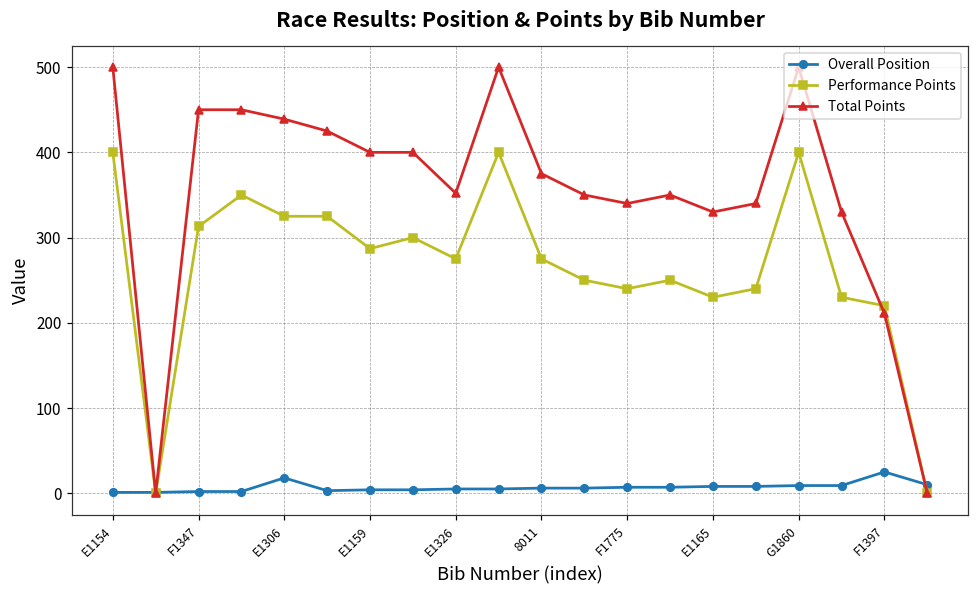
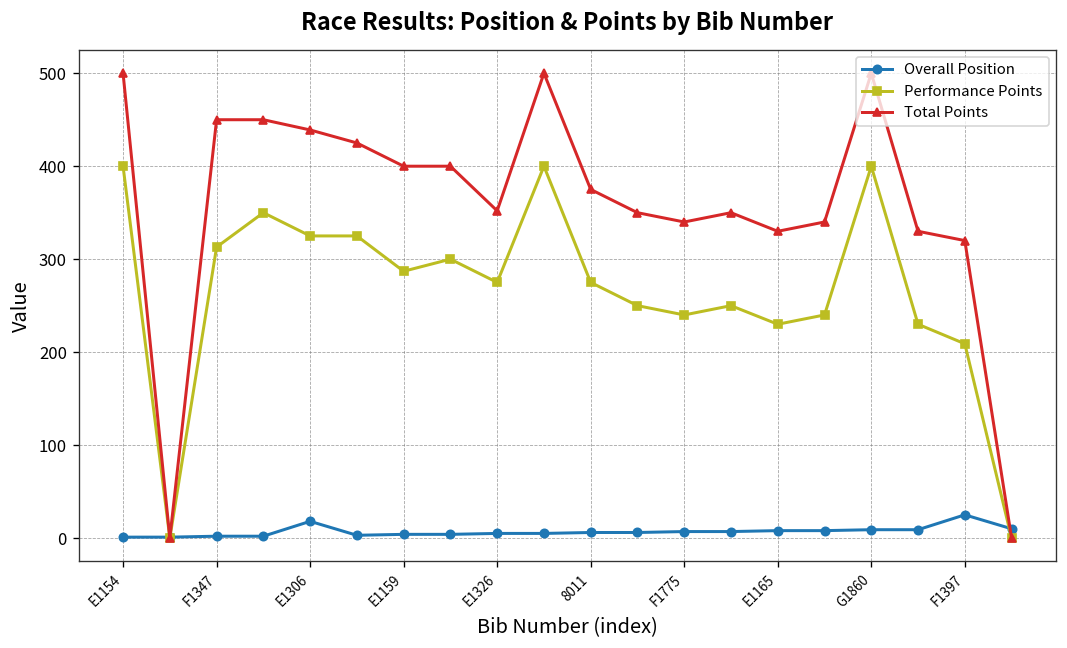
Performance Points, F1397: 220 -> 210
Total Points, F1397: 210 -> 320
